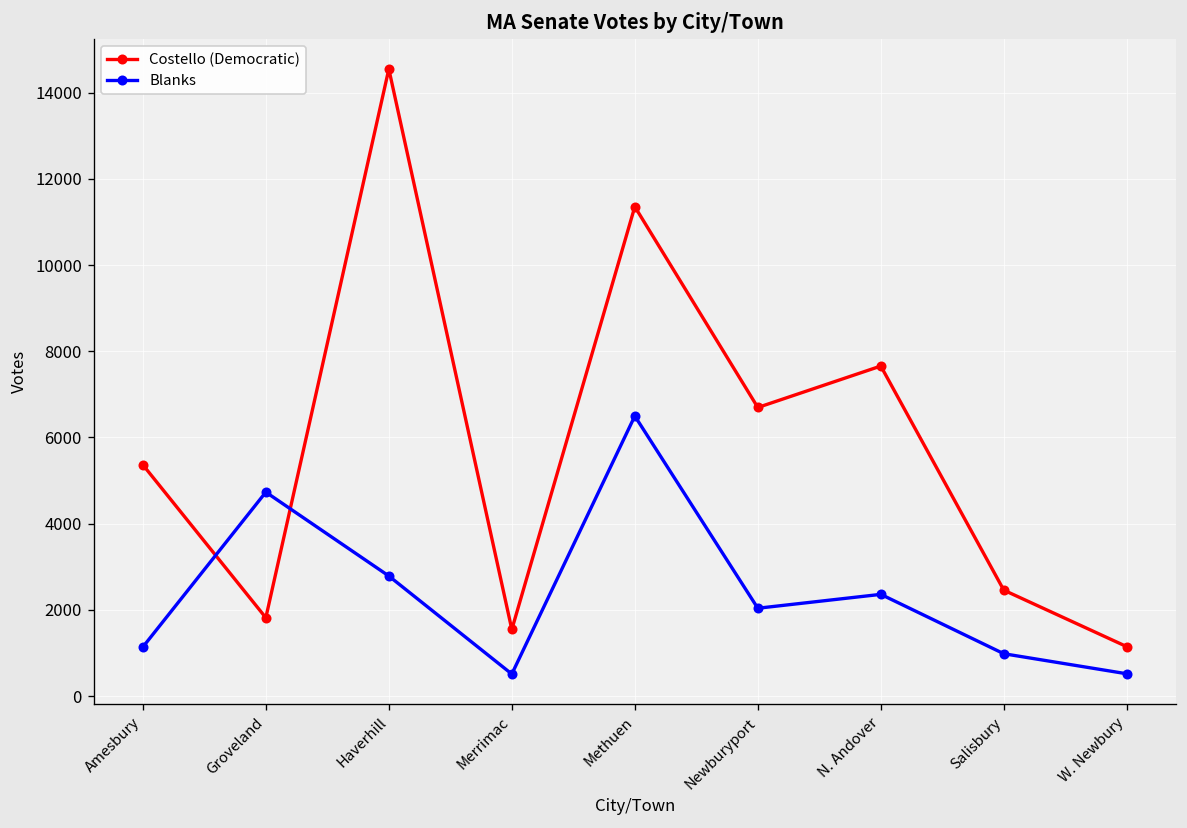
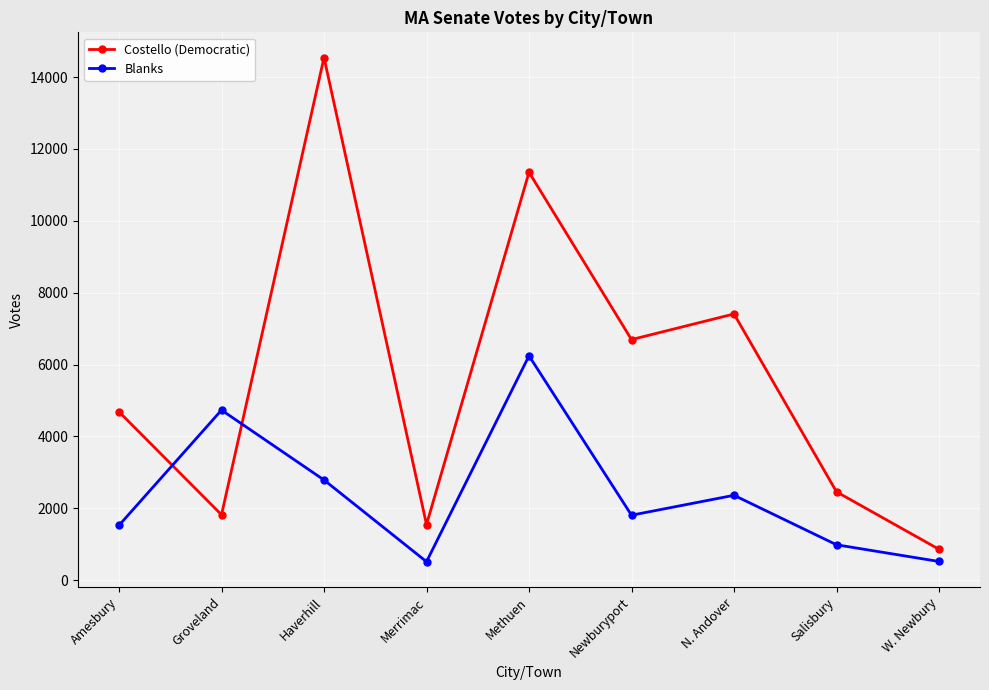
Costello (Democratic), Amesbury: 5400 -> 4700
Blanks, Amesbury: 1100 -> 1500
Blanks, Methuen: 6500 -> 6200
Blanks, Newburyport: 2000 -> 1800
Costello (Democratic), N. Andover: 7700 -> 7400
Costello (Democratic), W. Newbury: 1100 -> 900
